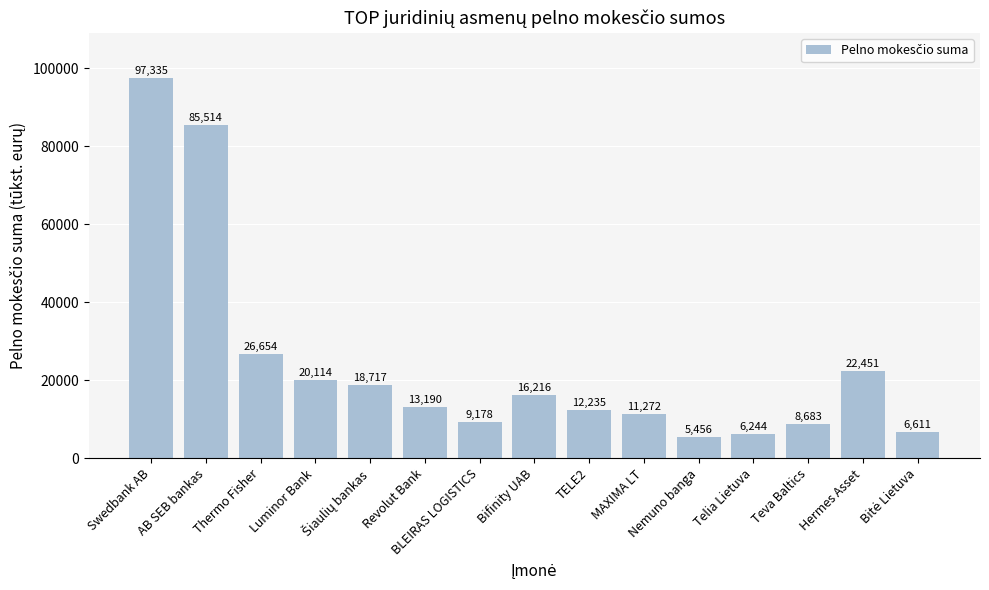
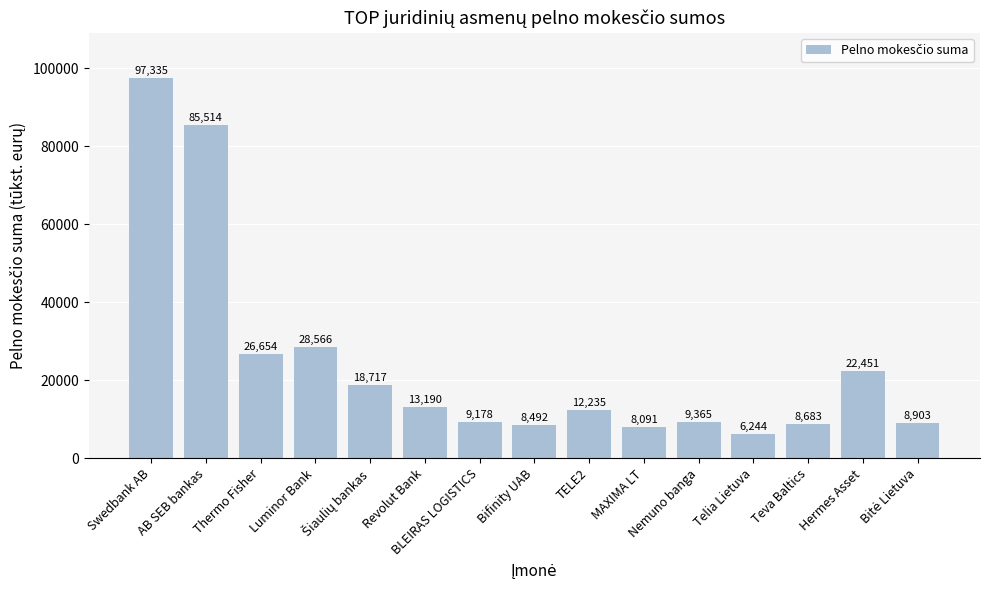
Luminor Bank: 20,114 -> 28,566
Bifinity UAB: 16,216 -> 8,492
MAXIMA LT: 11,272 -> 8,091
Nemuno banga: 5,456 -> 9,365
Bitė Lietuva: 6,611 -> 8,903
